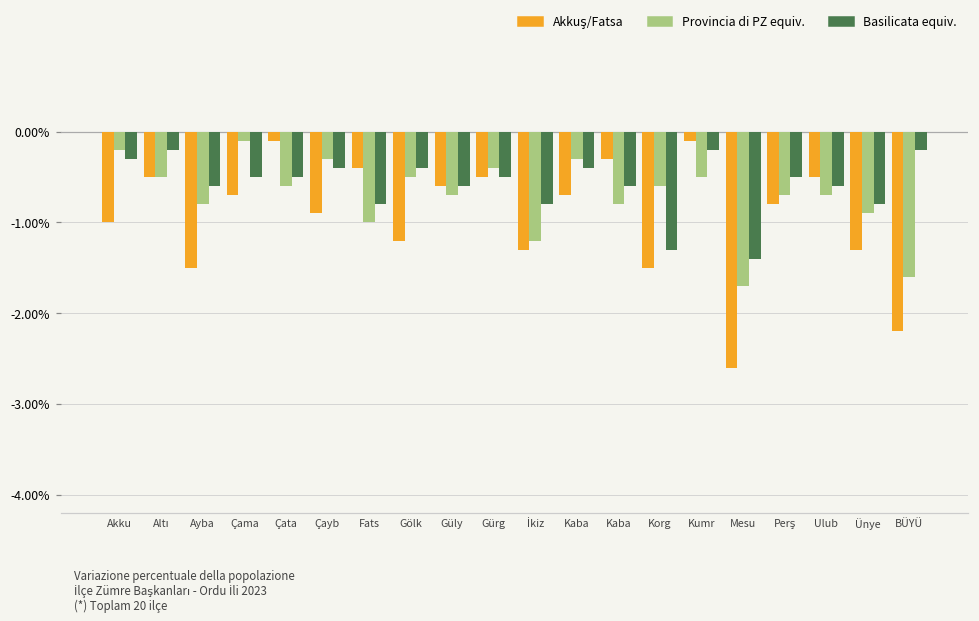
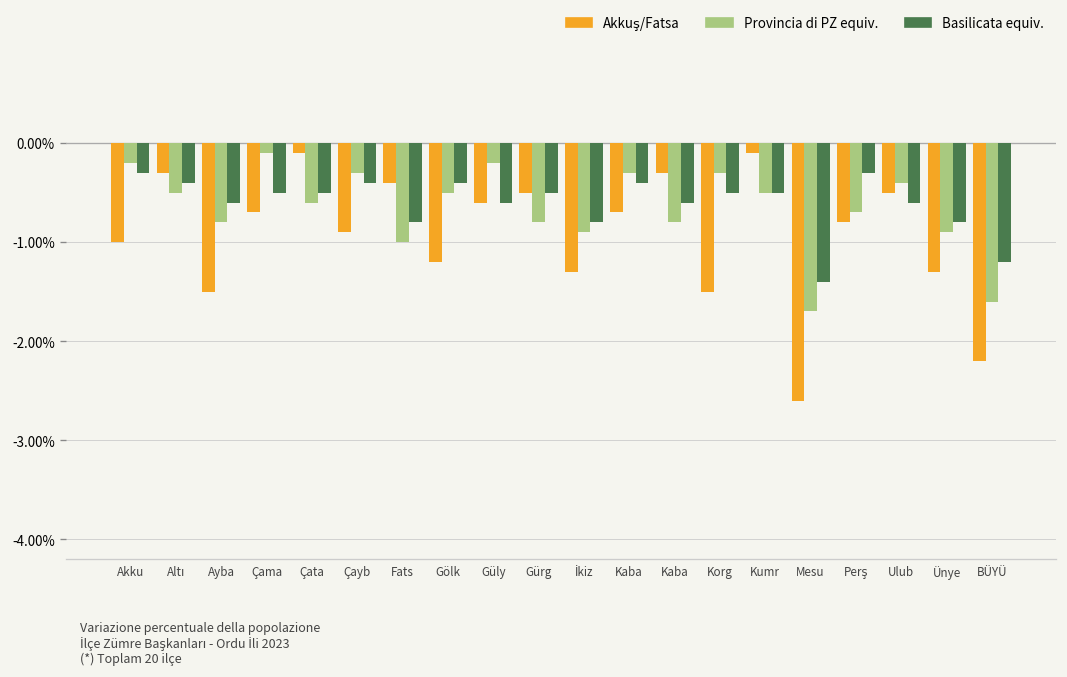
Akkuş/Fatsa, Altı: -0.5% -> -0.3%
Basilicata equiv., Altı: -0.2% -> -0.4%
Provincia di PZ equiv., Güly: -0.7% -> -0.2%
Provincia di PZ equiv., Gürg: -0.4% -> -0.8%
Provincia di PZ equiv., İkiz: -1.2% -> -0.9%
Provincia di PZ equiv., Korg: -0.6% -> -0.3%
Basilicata equiv., Korg: -1.3% -> -0.5%
Basilicata equiv., Kumr: -0.2% -> -0.5%
Basilicata equiv., Perş: -0.5% -> -0.3%
Provincia di PZ equiv., Ulub: -0.7% -> -0.4%
Basilicata equiv., BÜYÜ: -0.2% -> -1.2%
